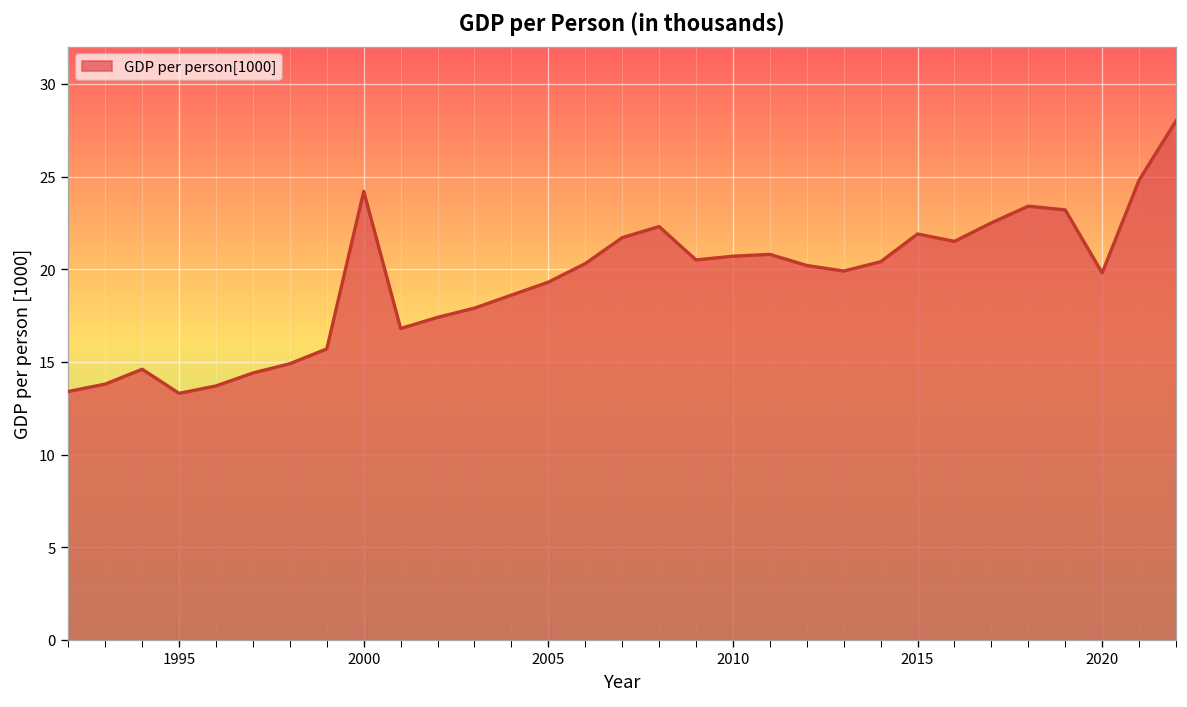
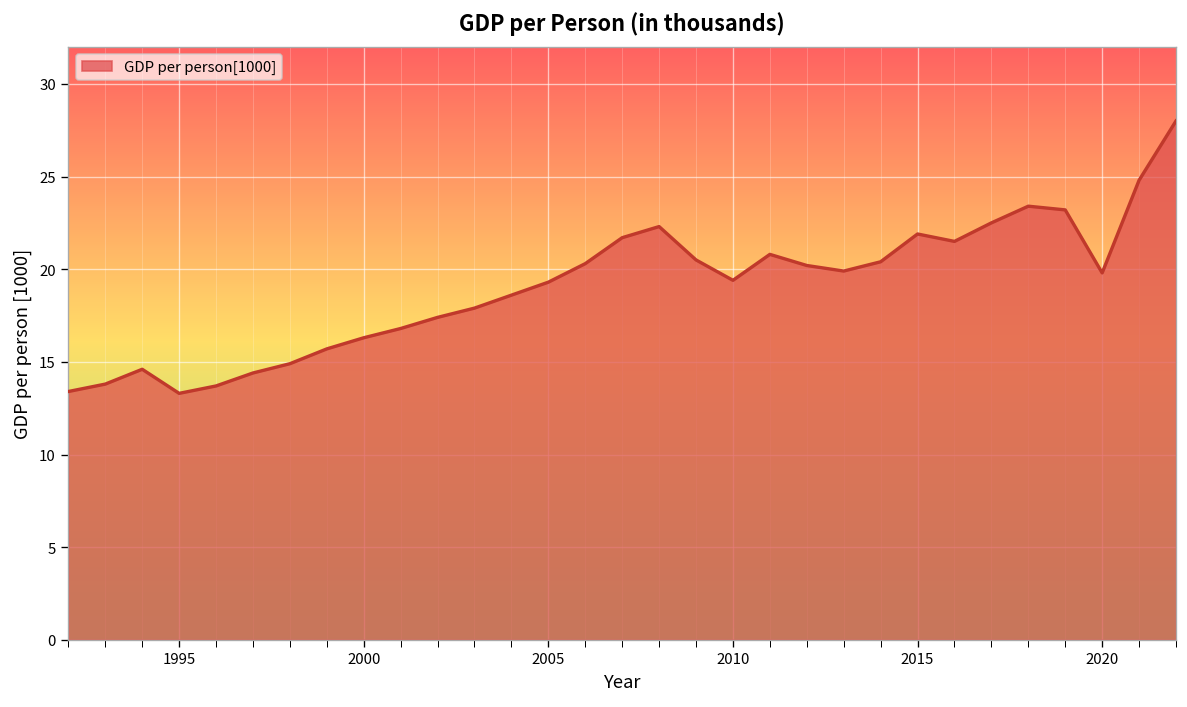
2000: 24.2 -> 16.3
2010: 20.7 -> 19.4
